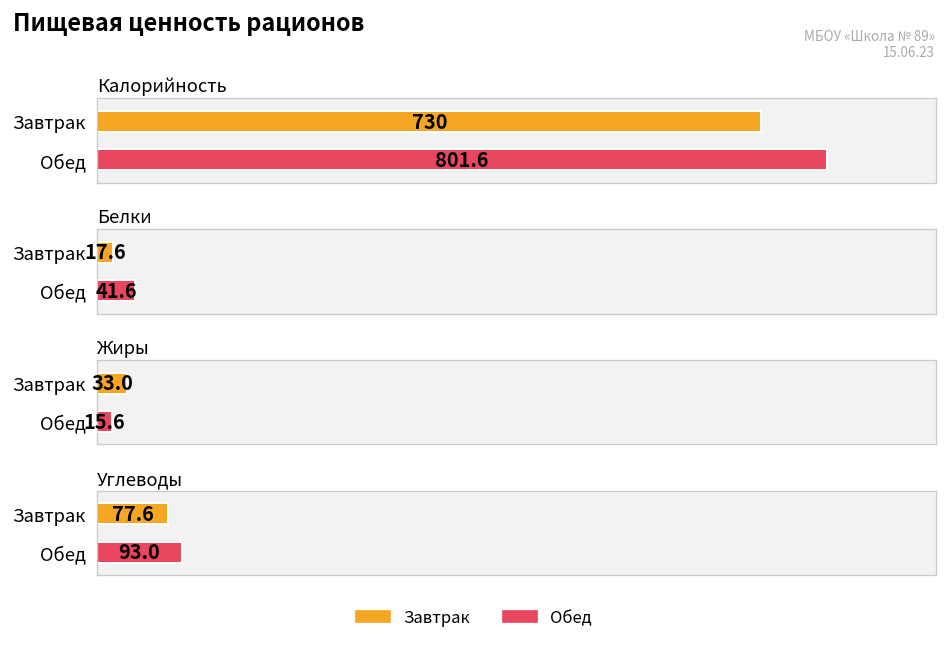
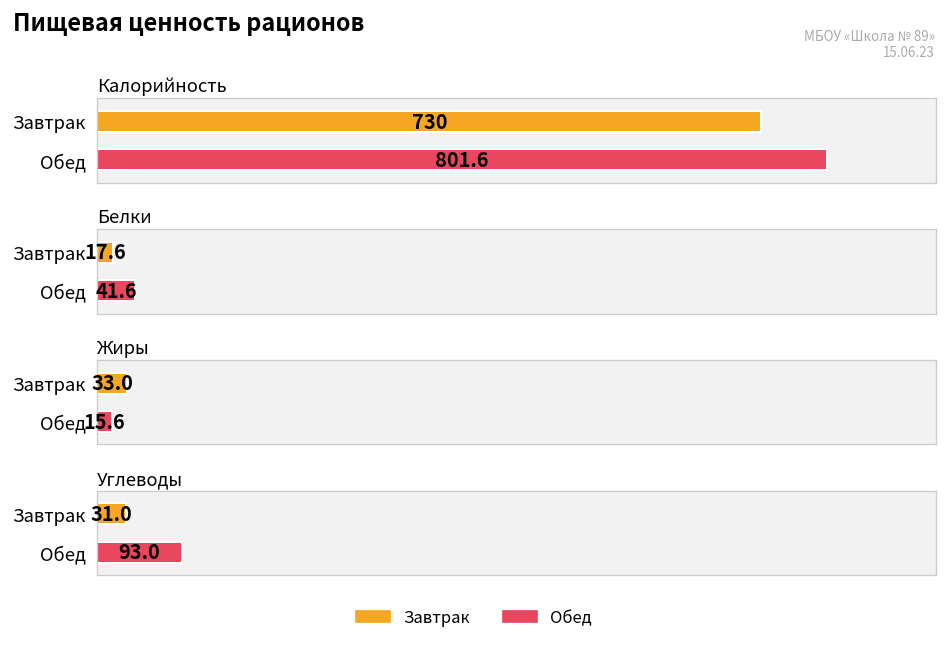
Углеводы, Завтрак: 77.6 -> 31.0
